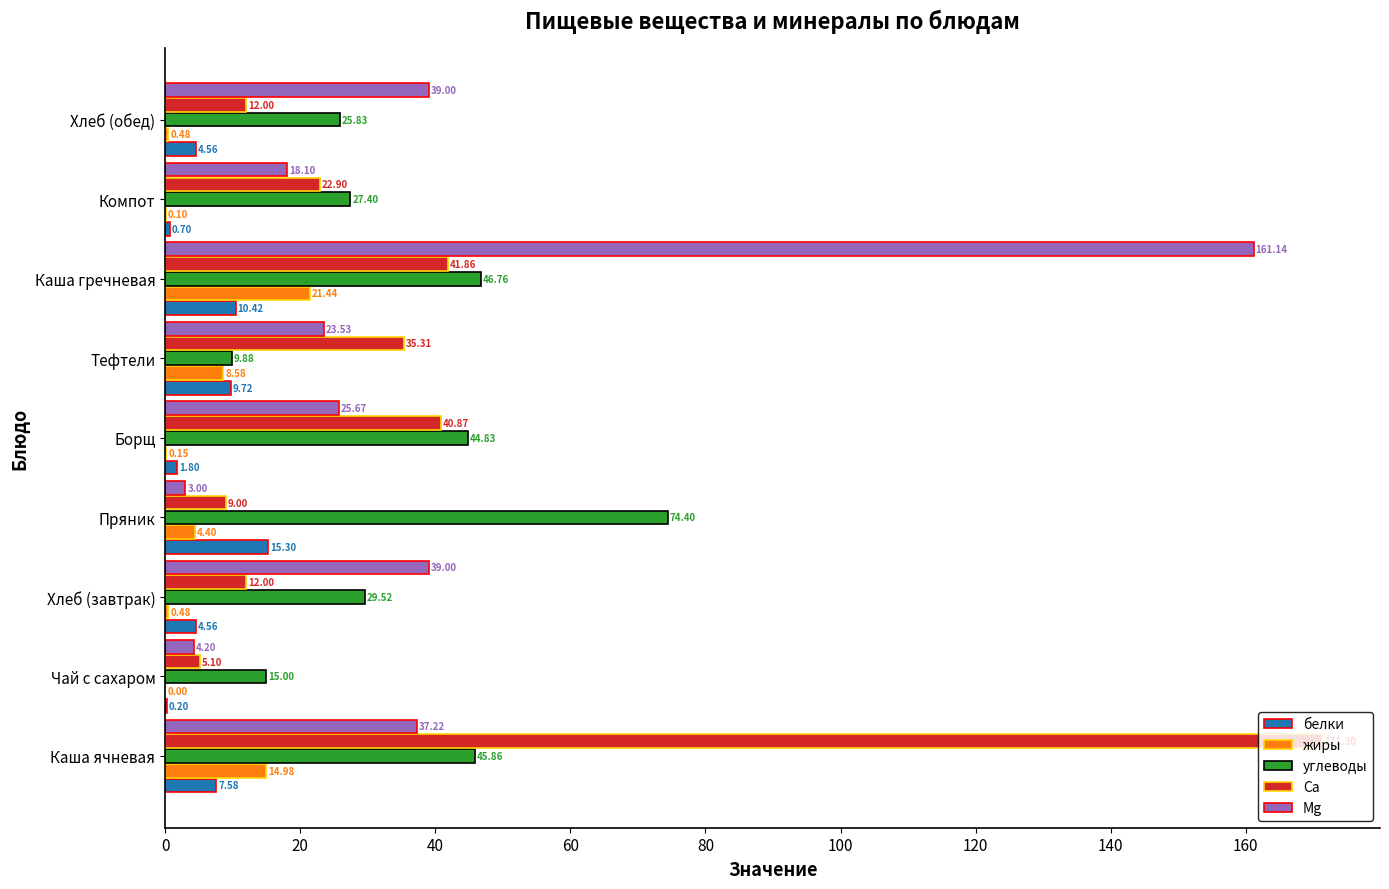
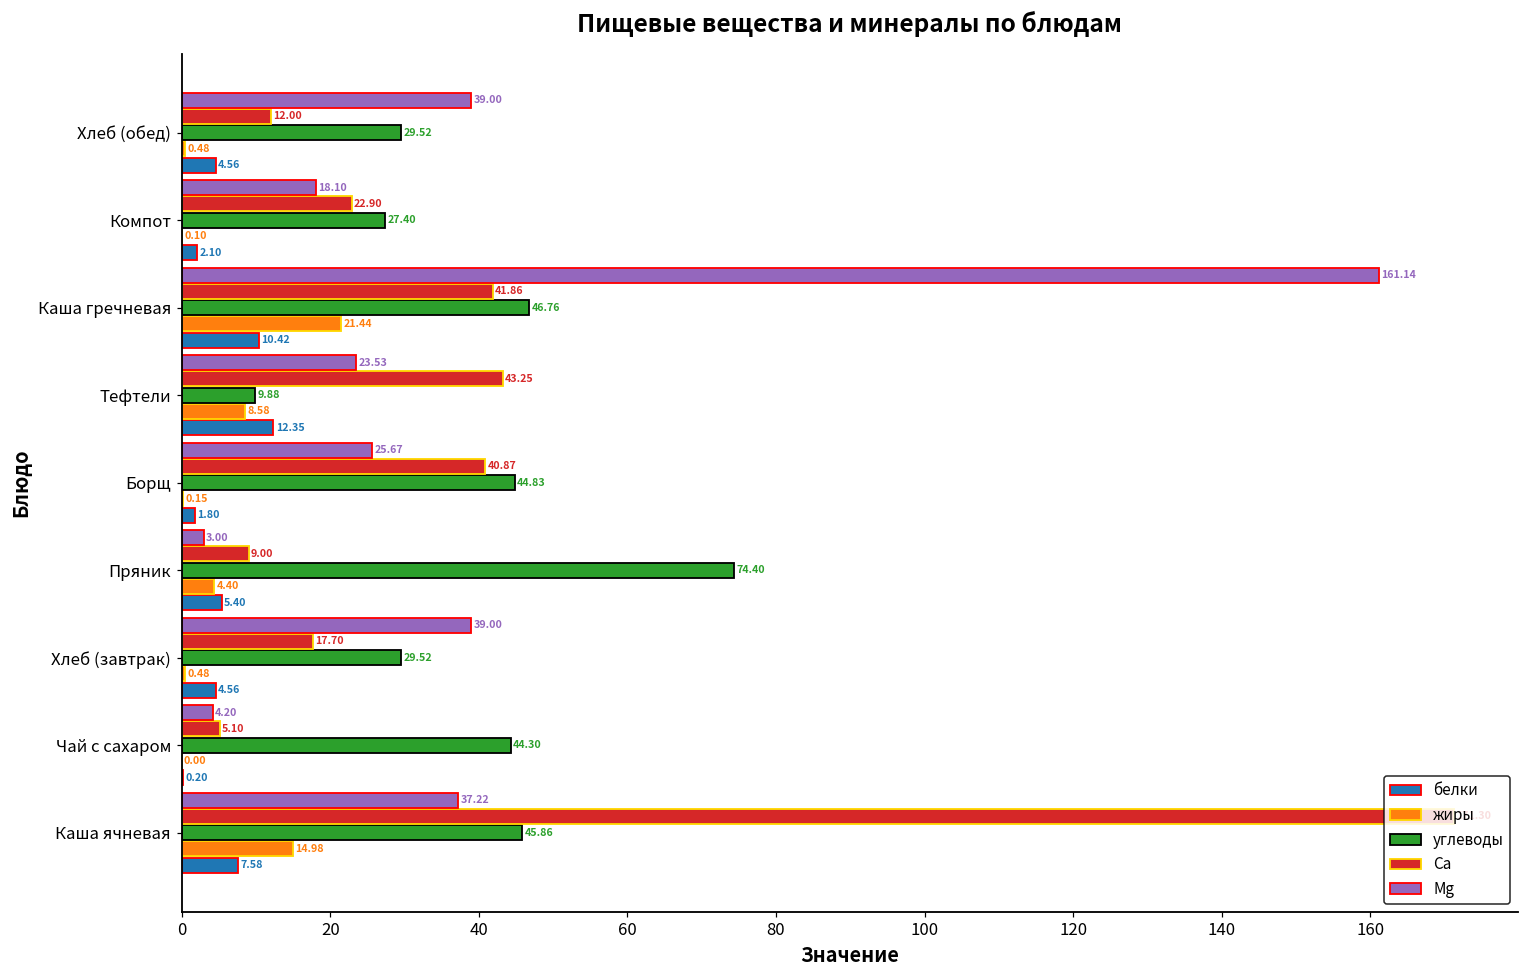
углеводы, Хлеб (обед): 25.83 -> 29.52
белки, Компот: 0.70 -> 2.10
Са, Тефтели: 35.31 -> 43.25
белки, Тефтели: 9.72 -> 12.35
белки, Пряник: 15.30 -> 5.40
Са, Хлеб (завтрак): 12.00 -> 17.70
углеводы, Чай с сахаром: 15.00 -> 44.30
